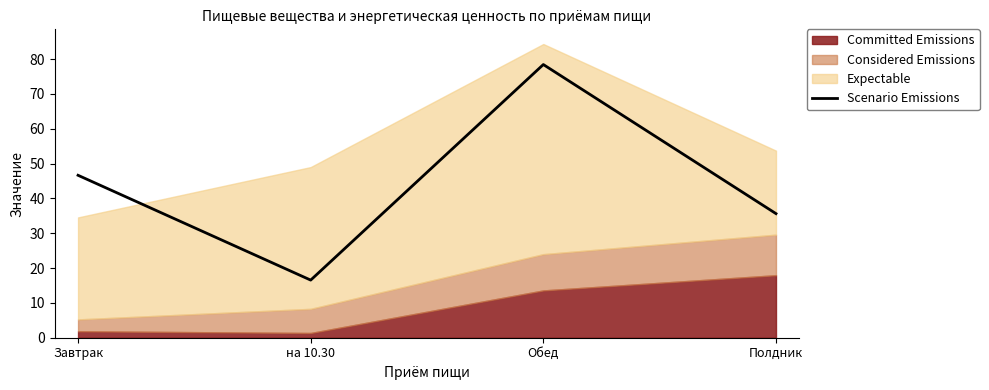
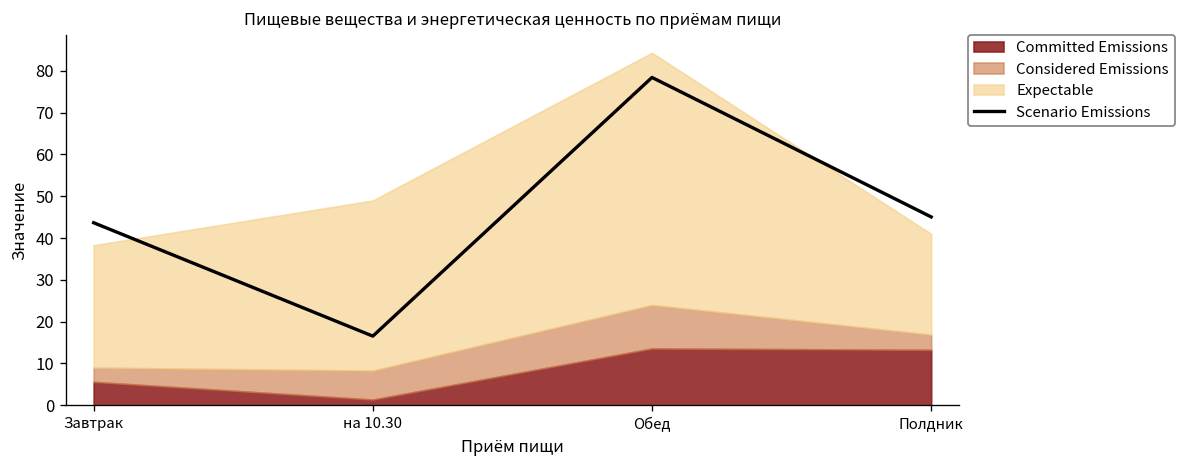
Scenario Emissions, Завтрак: 47 -> 44
Committed Emissions, Завтрак: 2 -> 6
Scenario Emissions, Полдник: 36 -> 45
Committed Emissions, Полдник: 18 -> 13
Considered Emissions, Полдник: 12 -> 4
